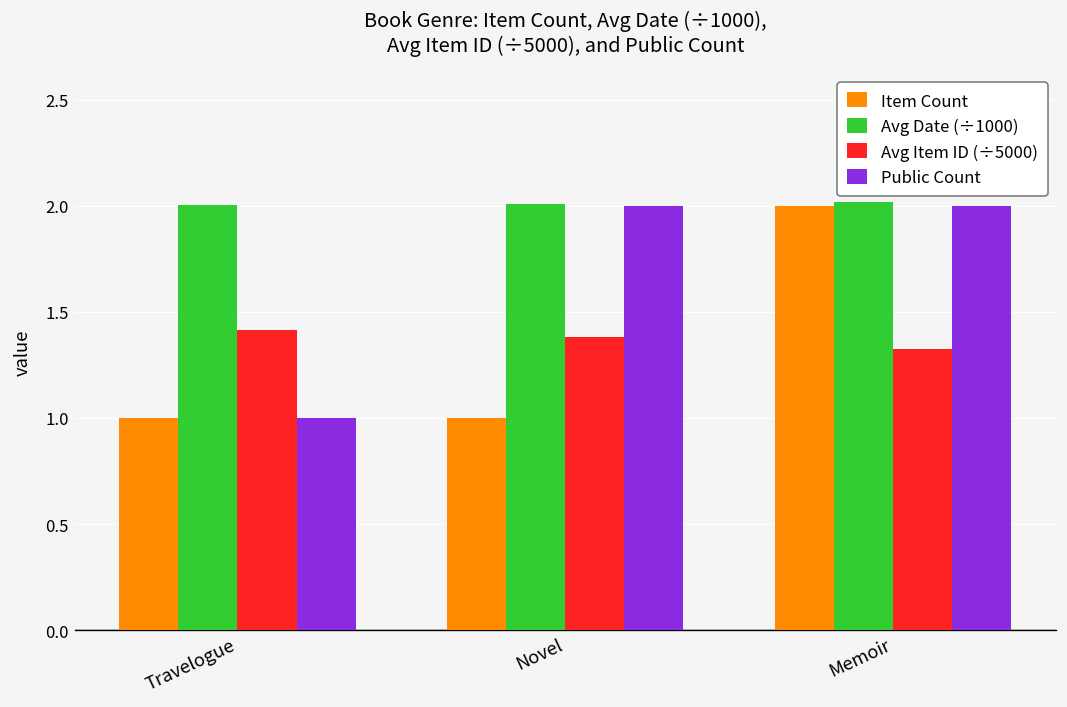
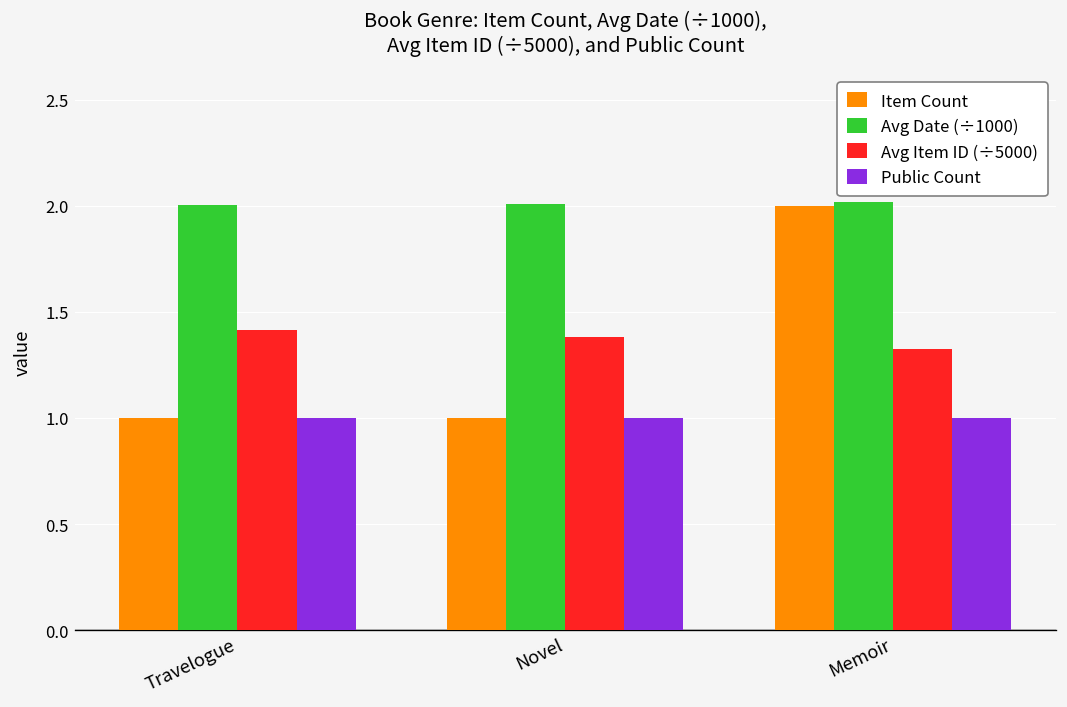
Public Count, Novel: 2 -> 1
Public Count, Memoir: 2 -> 1
